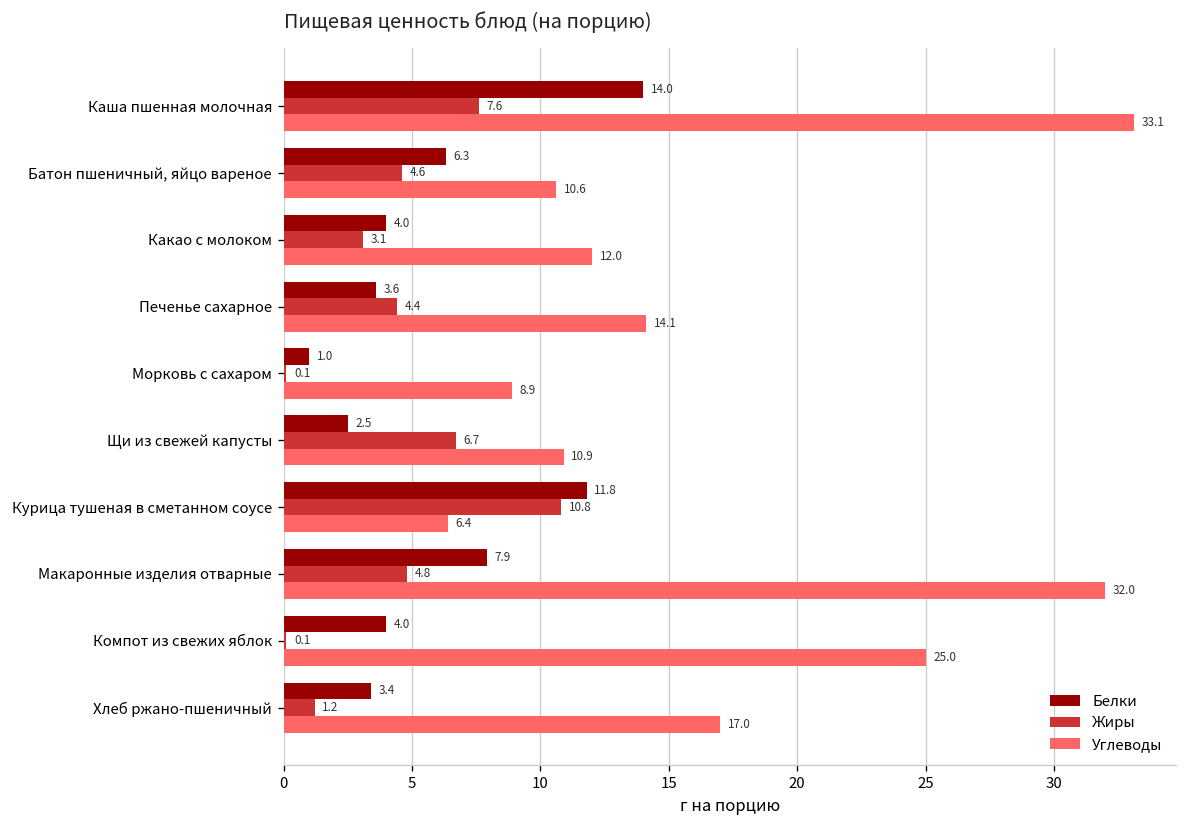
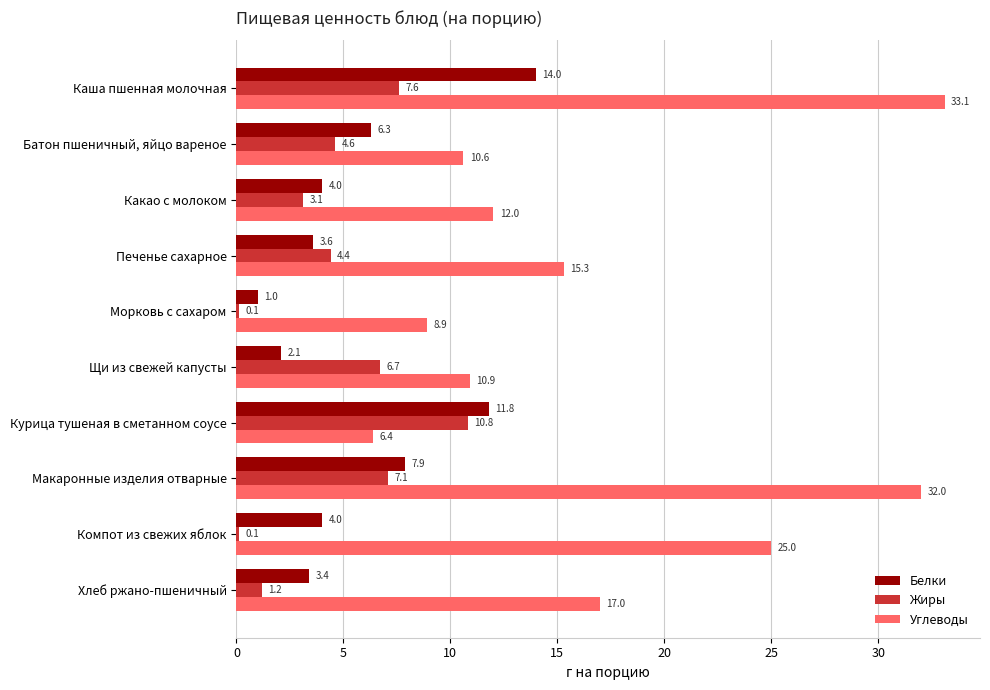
Углеводы, Печенье сахарное: 14.1 -> 15.3
Белки, Щи из свежей капусты: 2.5 -> 2.1
Жиры, Макаронные изделия отварные: 4.8 -> 7.1
